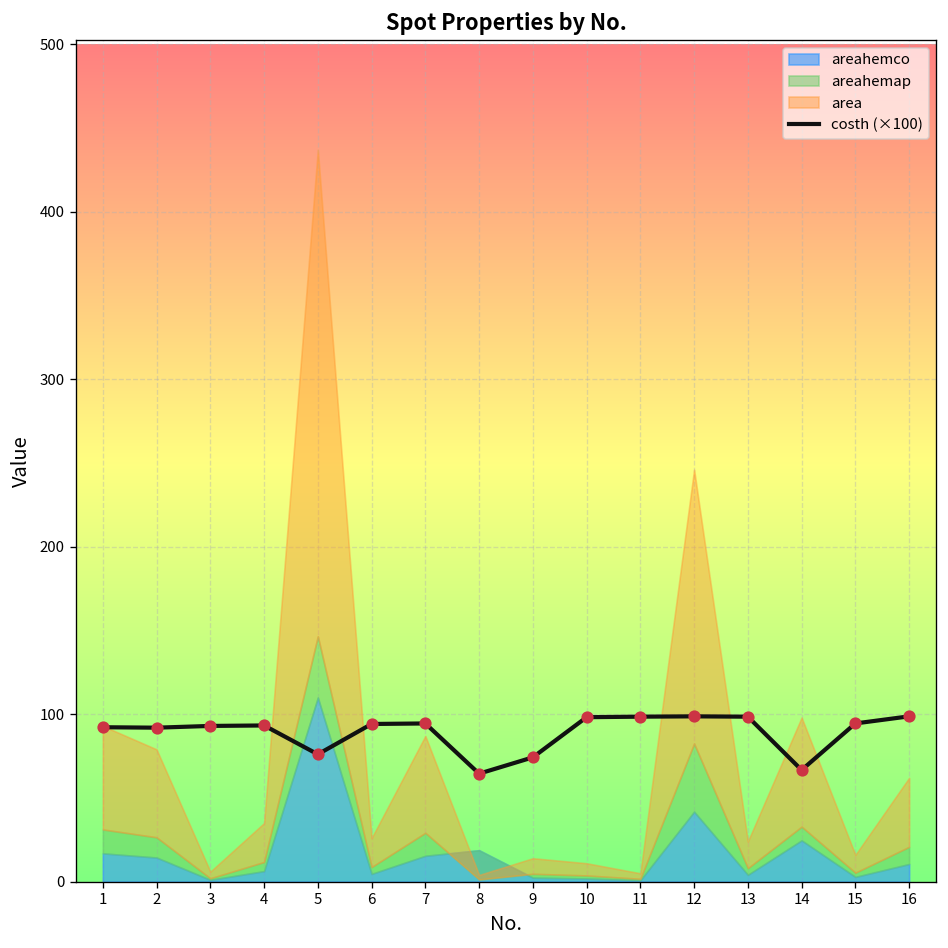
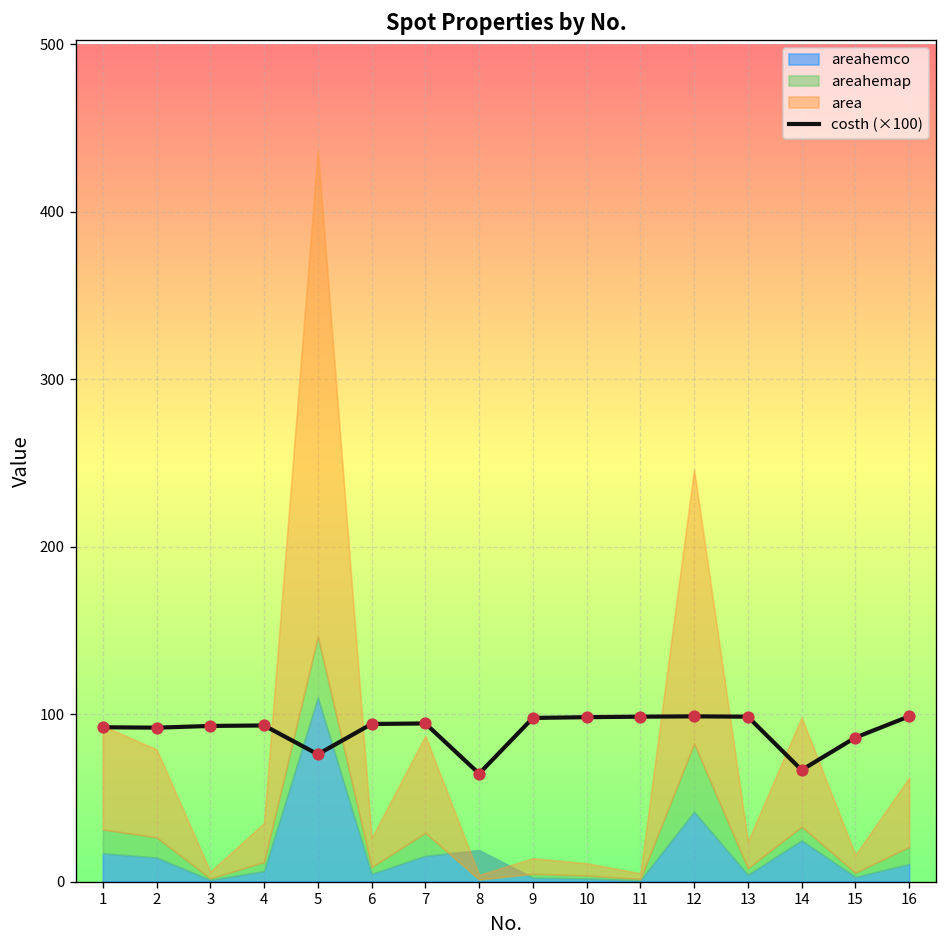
costh (×100), 9: 74 -> 98
costh (×100), 15: 94 -> 86
